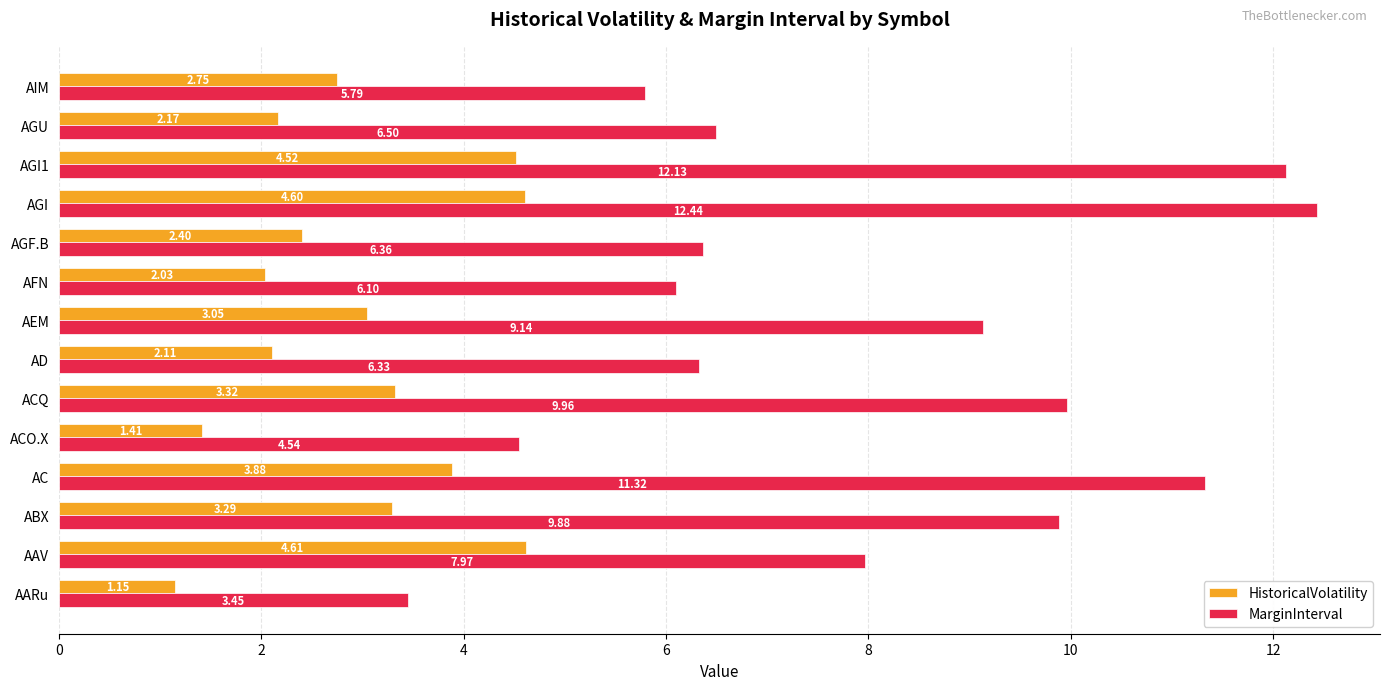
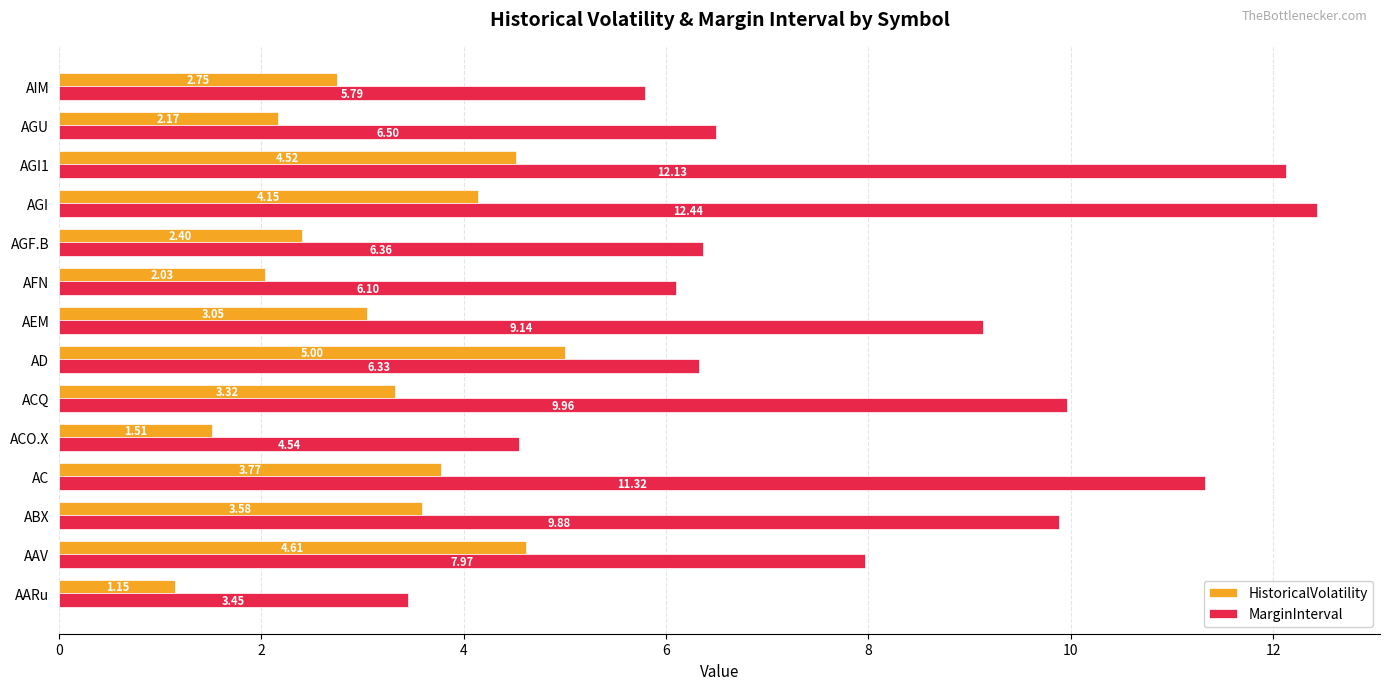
HistoricalVolatility, AGI: 4.60 -> 4.15
HistoricalVolatility, AD: 2.11 -> 5.00
HistoricalVolatility, ACO.X: 1.41 -> 1.51
HistoricalVolatility, AC: 3.88 -> 3.77
HistoricalVolatility, ABX: 3.29 -> 3.58
